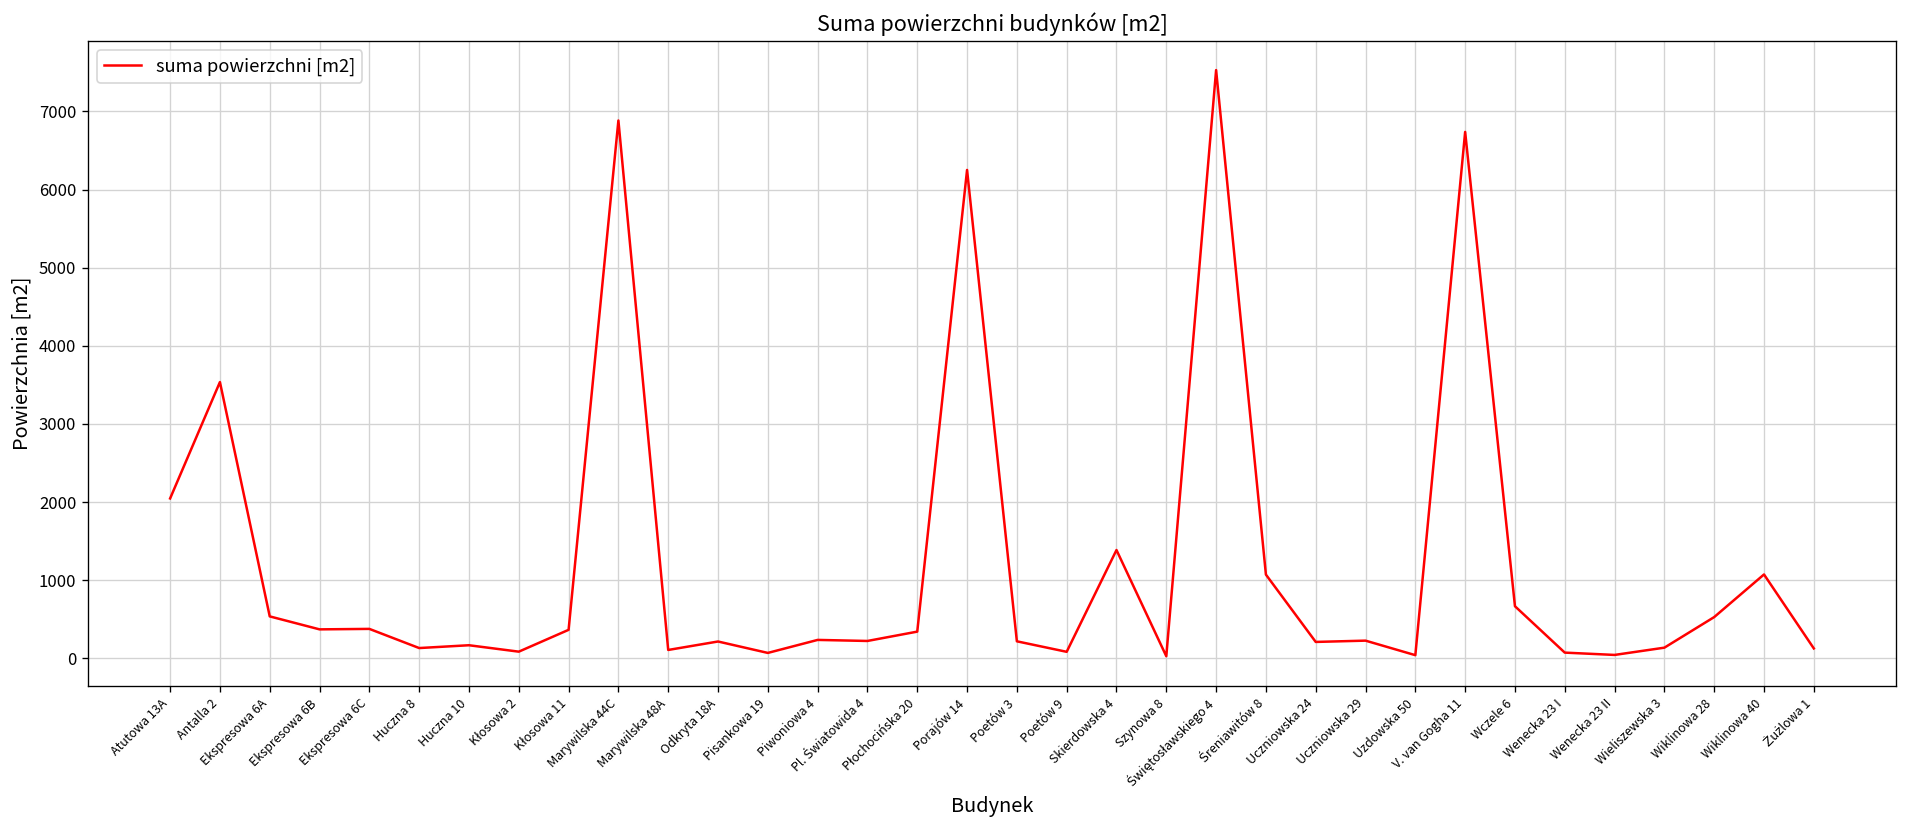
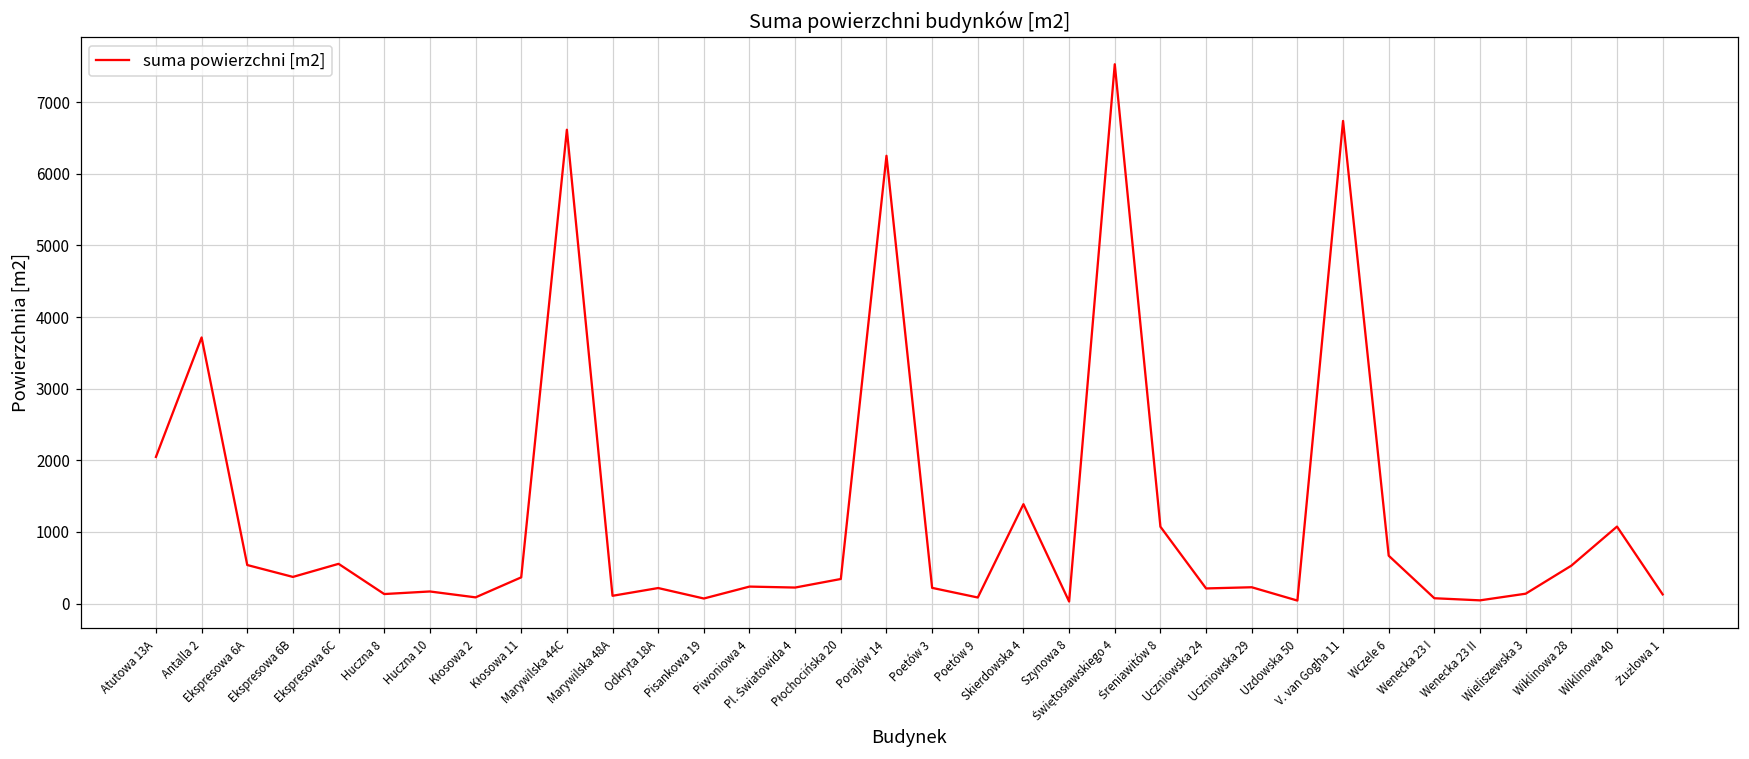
Antalla 2: 3500 -> 3700
Ekspresowa 6C: 400 -> 600
Marywilska 44C: 6900 -> 6600
